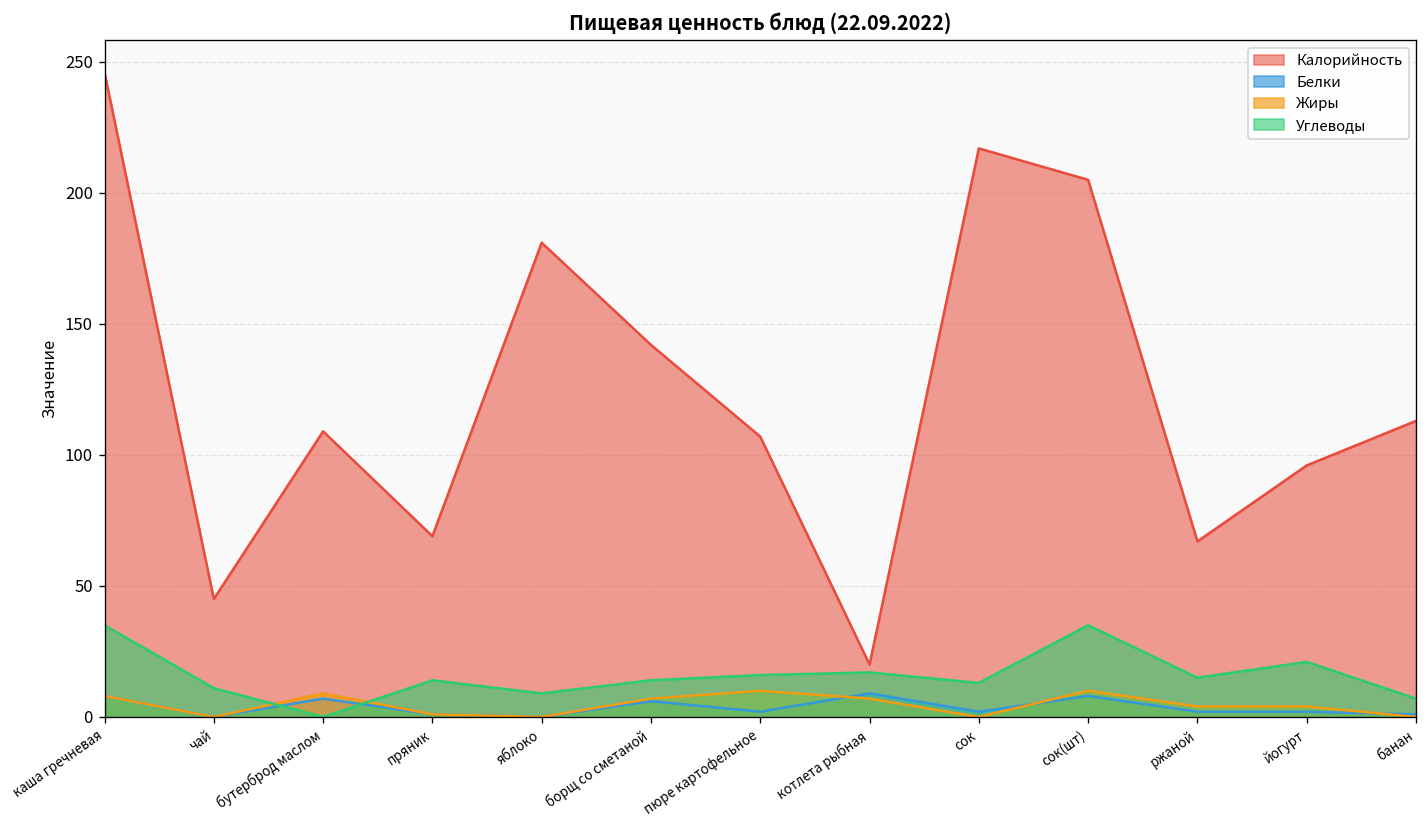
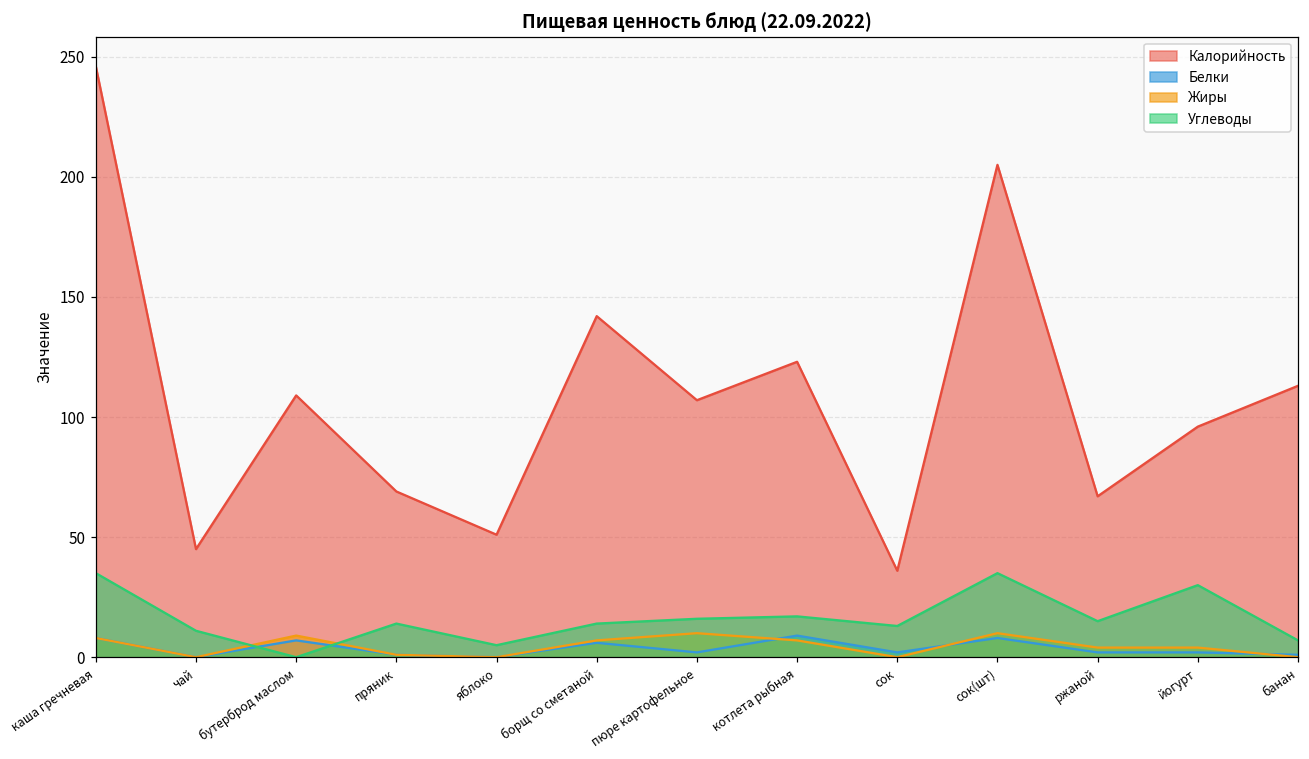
Калорийность, яблоко: 181 -> 51
Углеводы, яблоко: 9 -> 5
Калорийность, котлета рыбная: 20 -> 123
Калорийность, сок: 217 -> 36
Углеводы, йогурт: 21 -> 30
